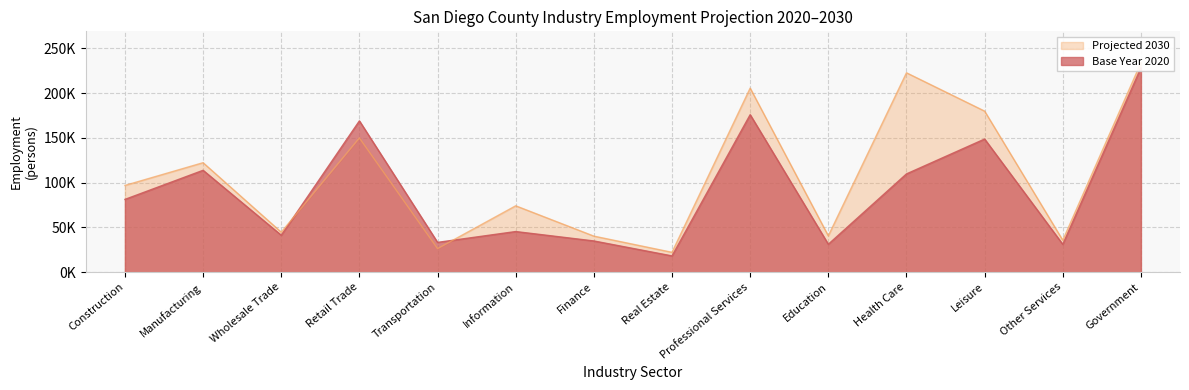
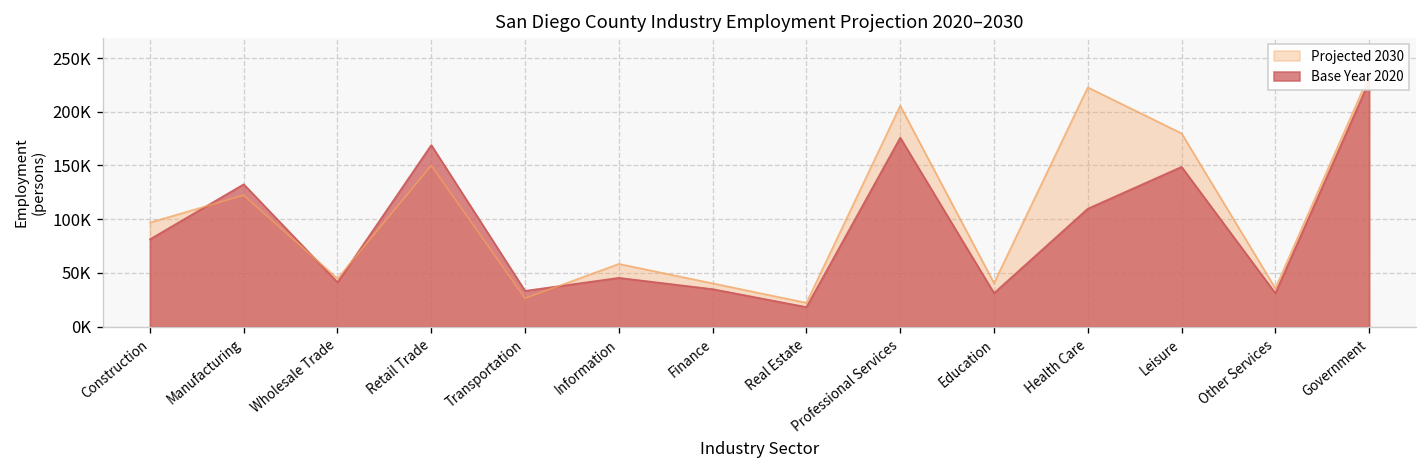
Base Year 2020, Manufacturing: 110000 -> 130000
Projected 2030, Information: 70000 -> 60000
